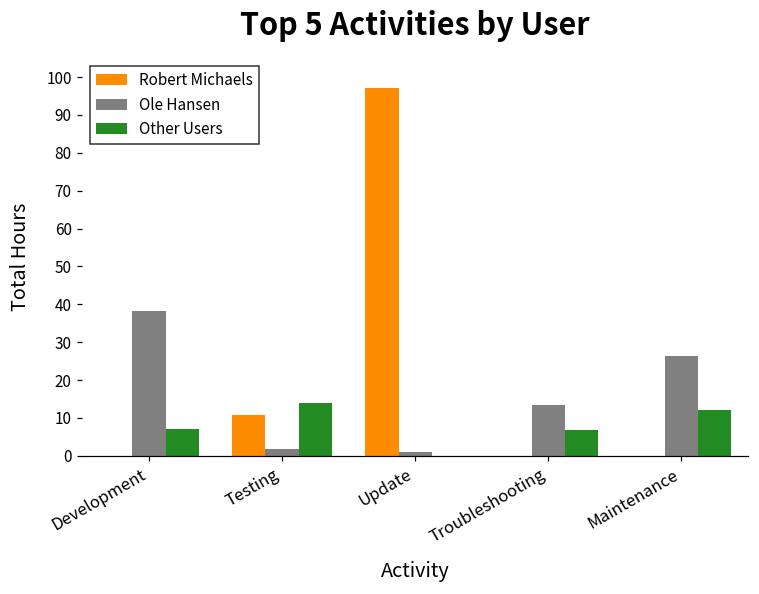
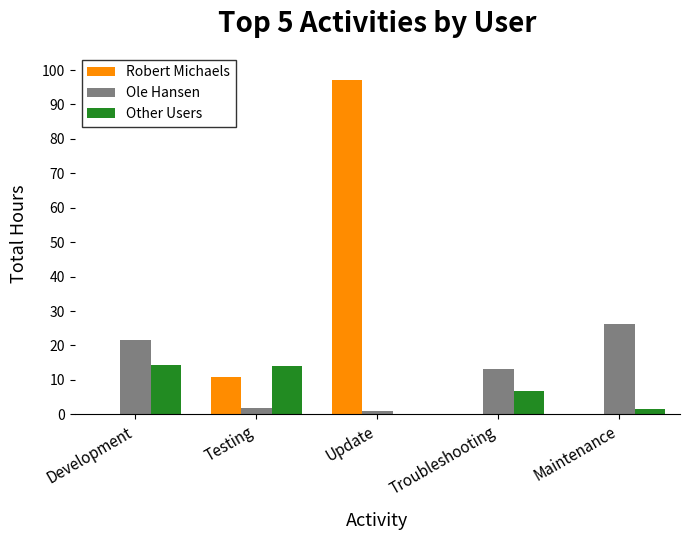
Ole Hansen, Development: 38 -> 22
Other Users, Development: 7 -> 14
Other Users, Maintenance: 12 -> 2
